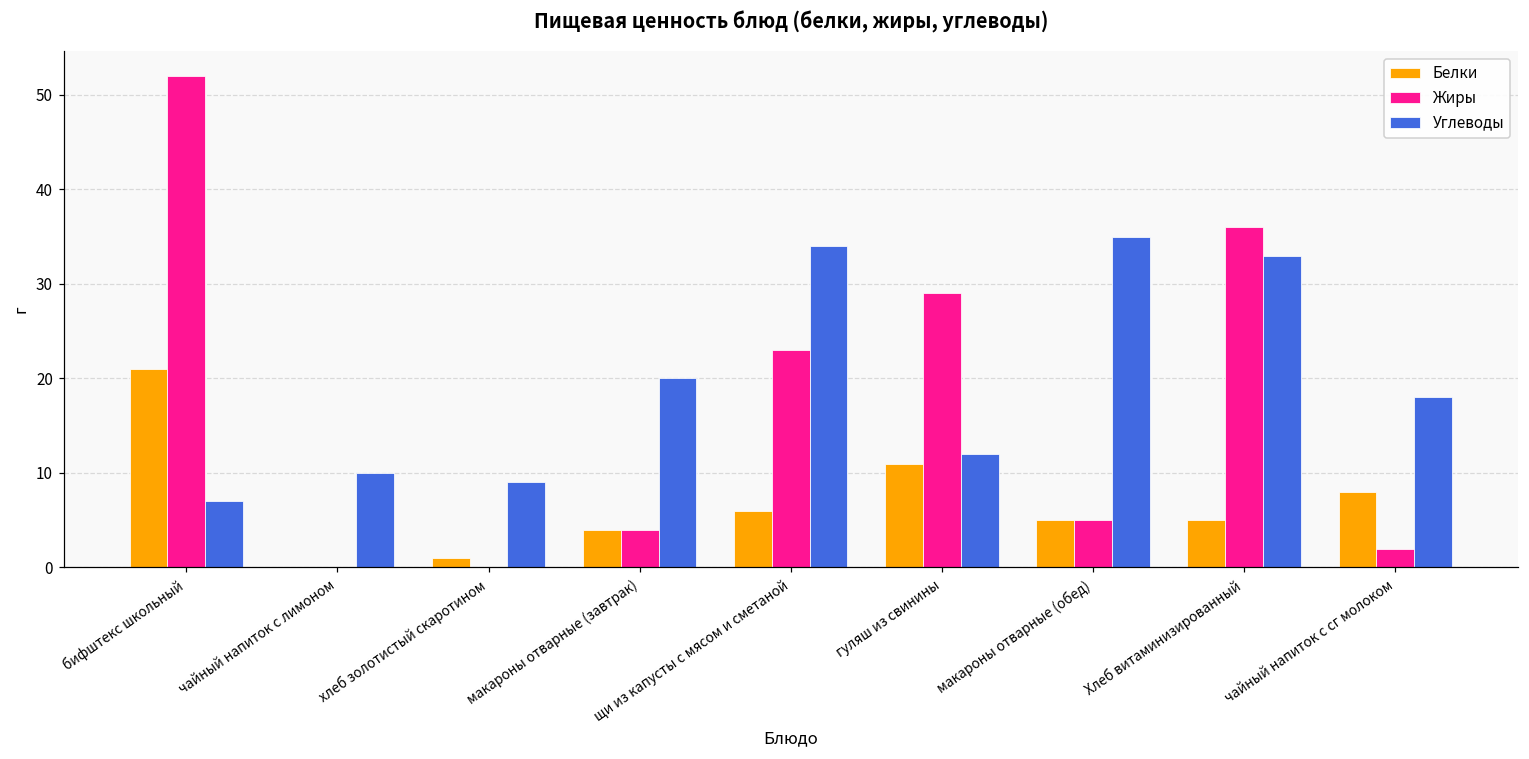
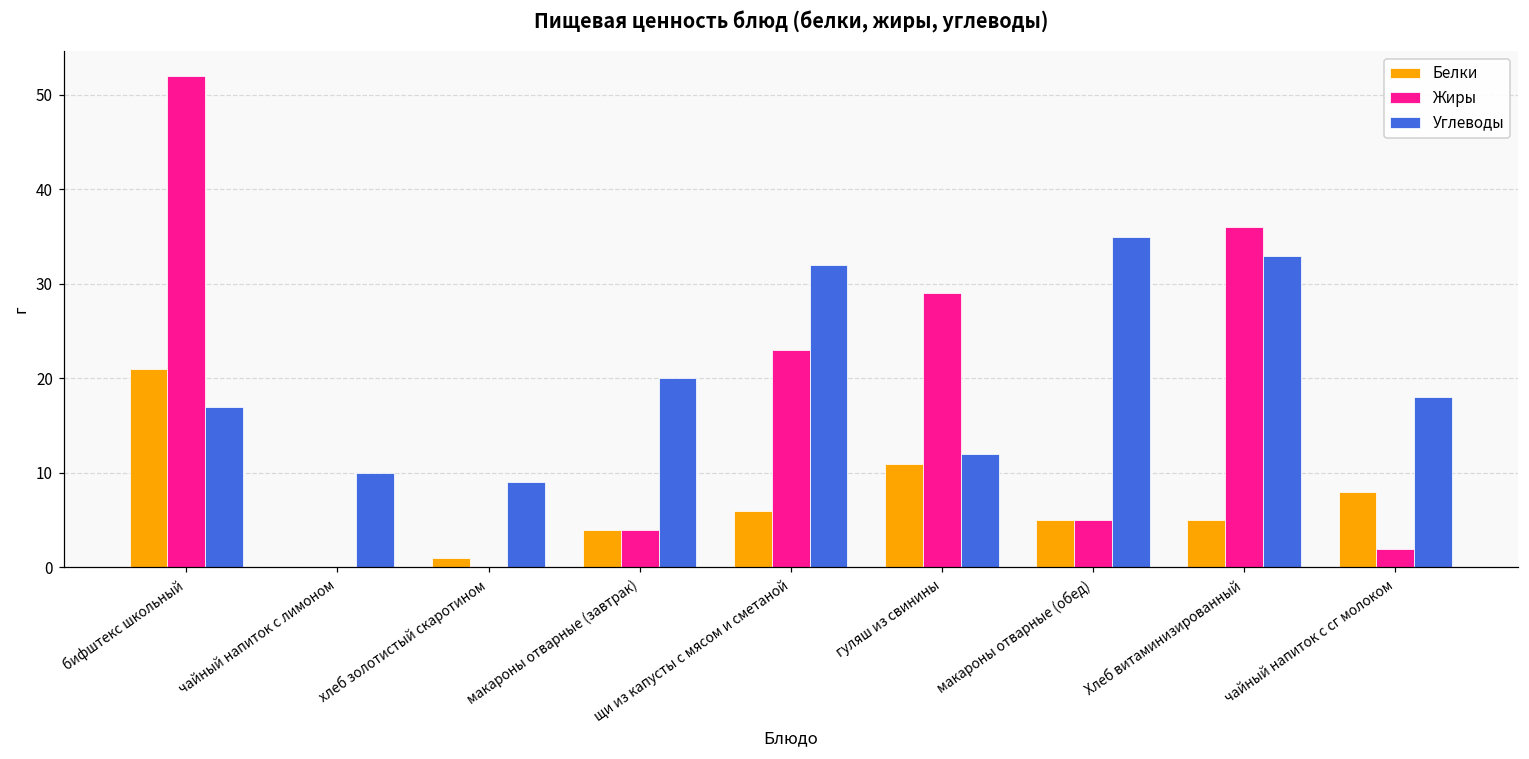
Углеводы, бифштекс школьный: 7 -> 17
Углеводы, щи из капусты с мясом и сметаной: 34 -> 32
